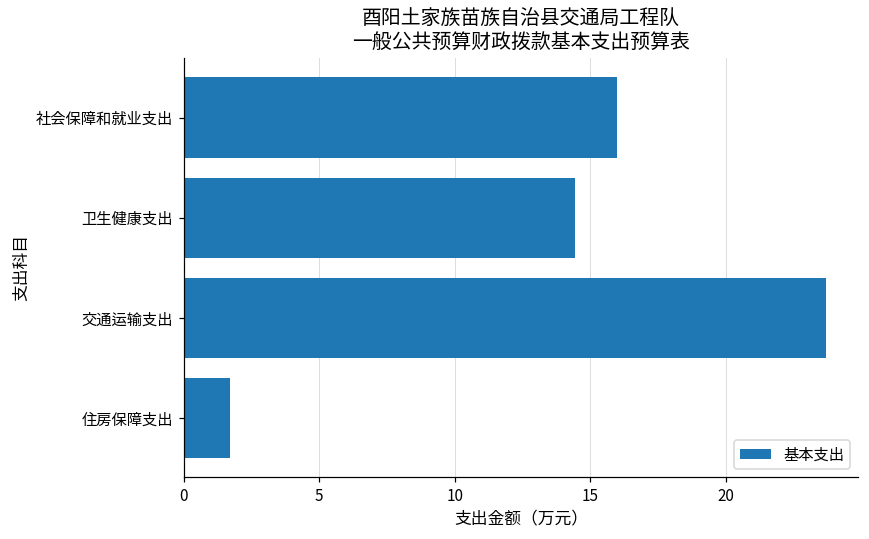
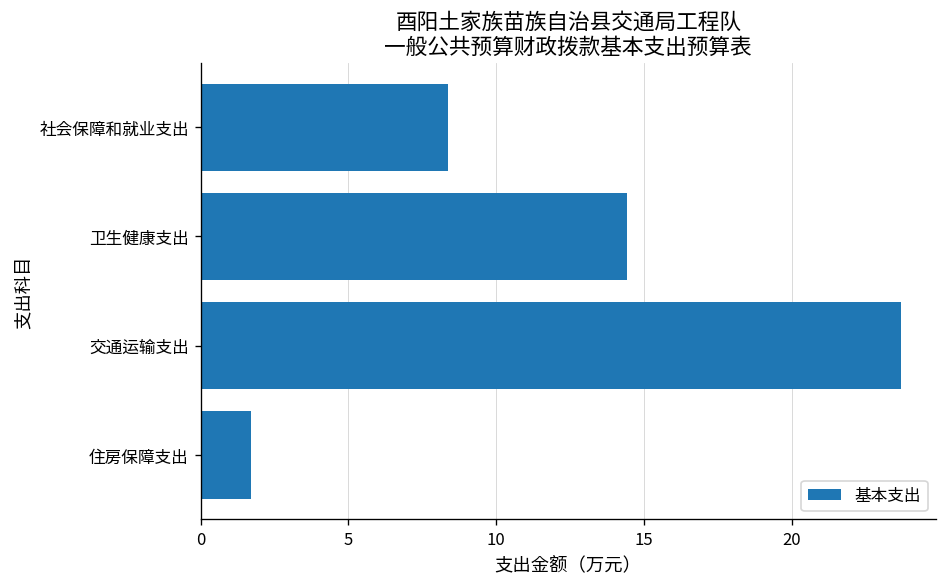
社会保障和就业支出: 16.0 -> 8.4
